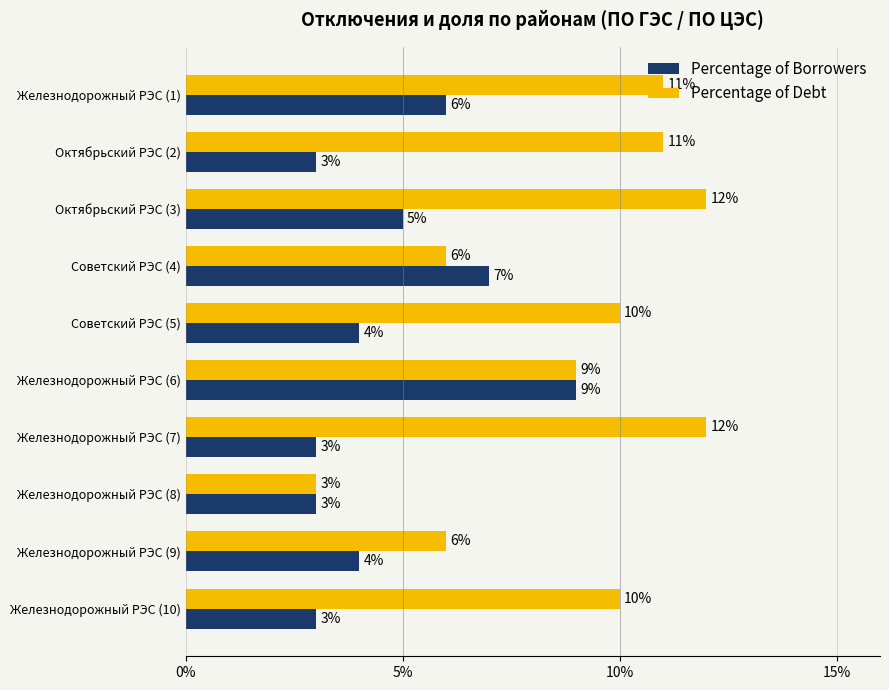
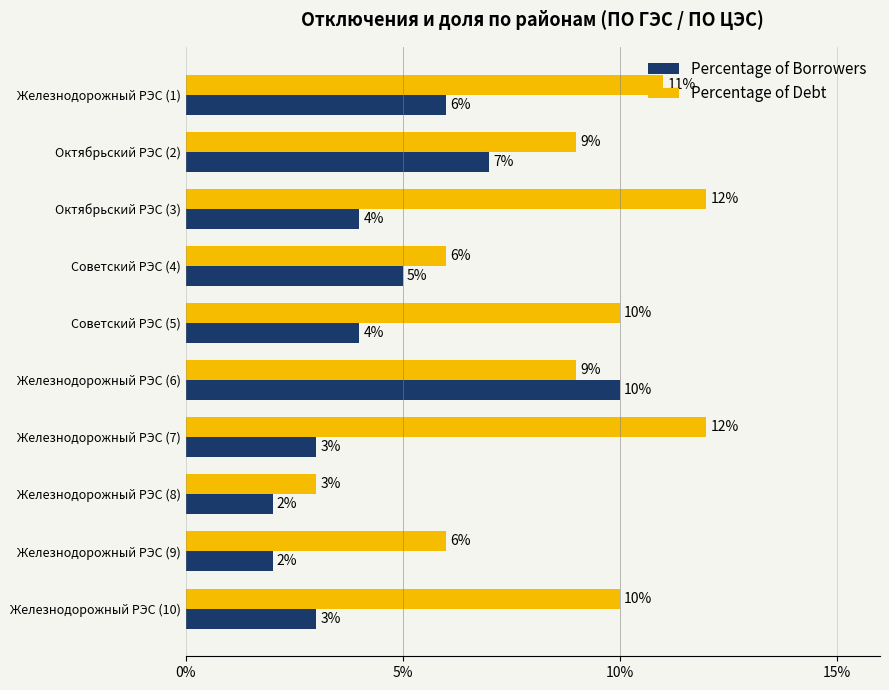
Percentage of Debt, Октябрьский РЭС (2): 11% -> 9%
Percentage of Borrowers, Октябрьский РЭС (2): 3% -> 7%
Percentage of Borrowers, Октябрьский РЭС (3): 5% -> 4%
Percentage of Borrowers, Советский РЭС (4): 7% -> 5%
Percentage of Borrowers, Железнодорожный РЭС (6): 9% -> 10%
Percentage of Borrowers, Железнодорожный РЭС (8): 3% -> 2%
Percentage of Borrowers, Железнодорожный РЭС (9): 4% -> 2%
